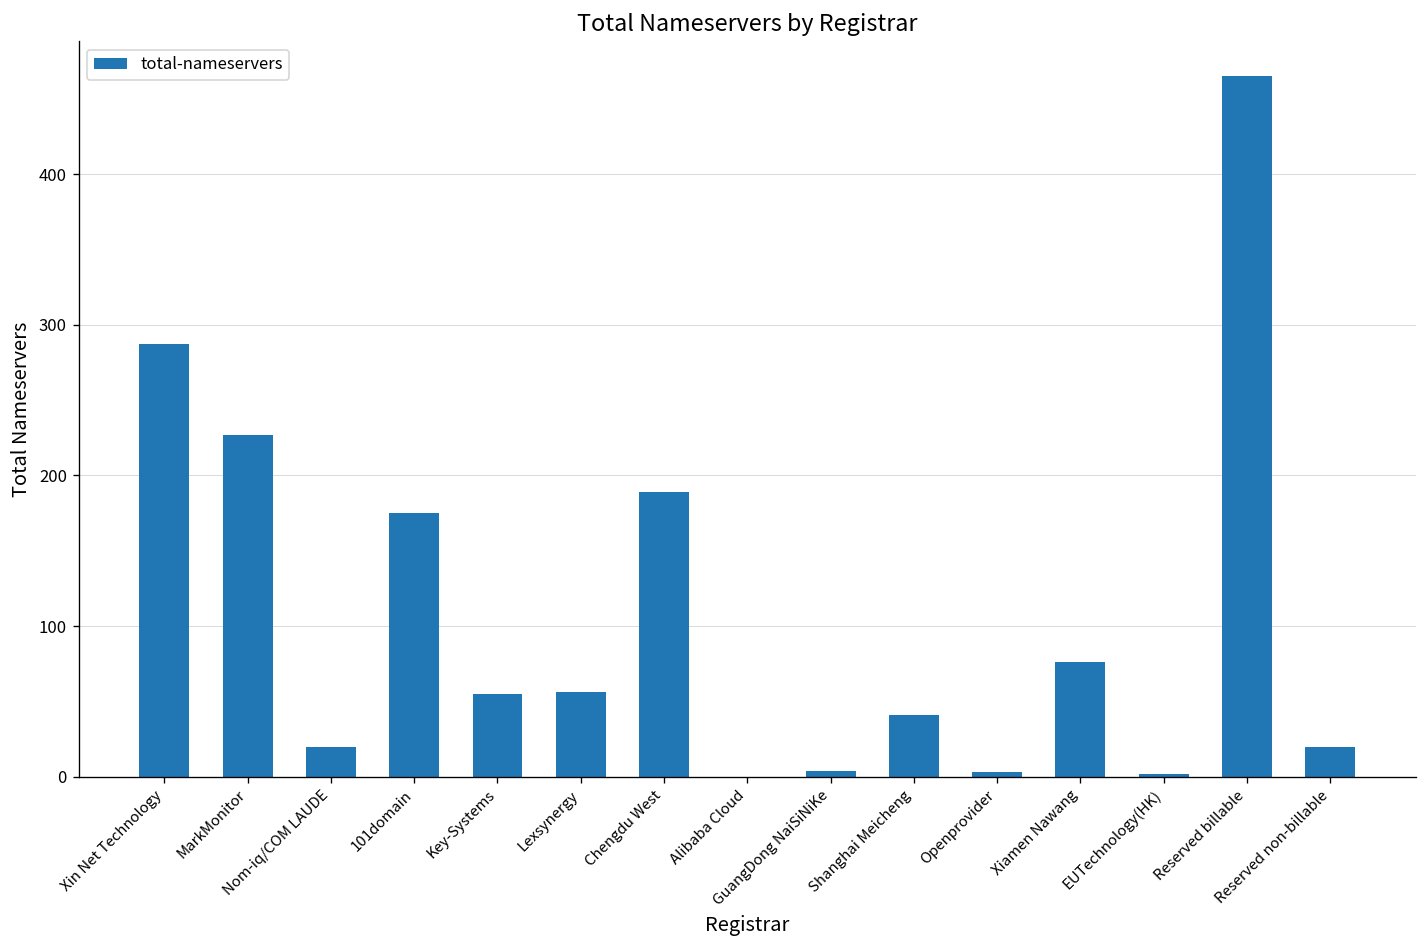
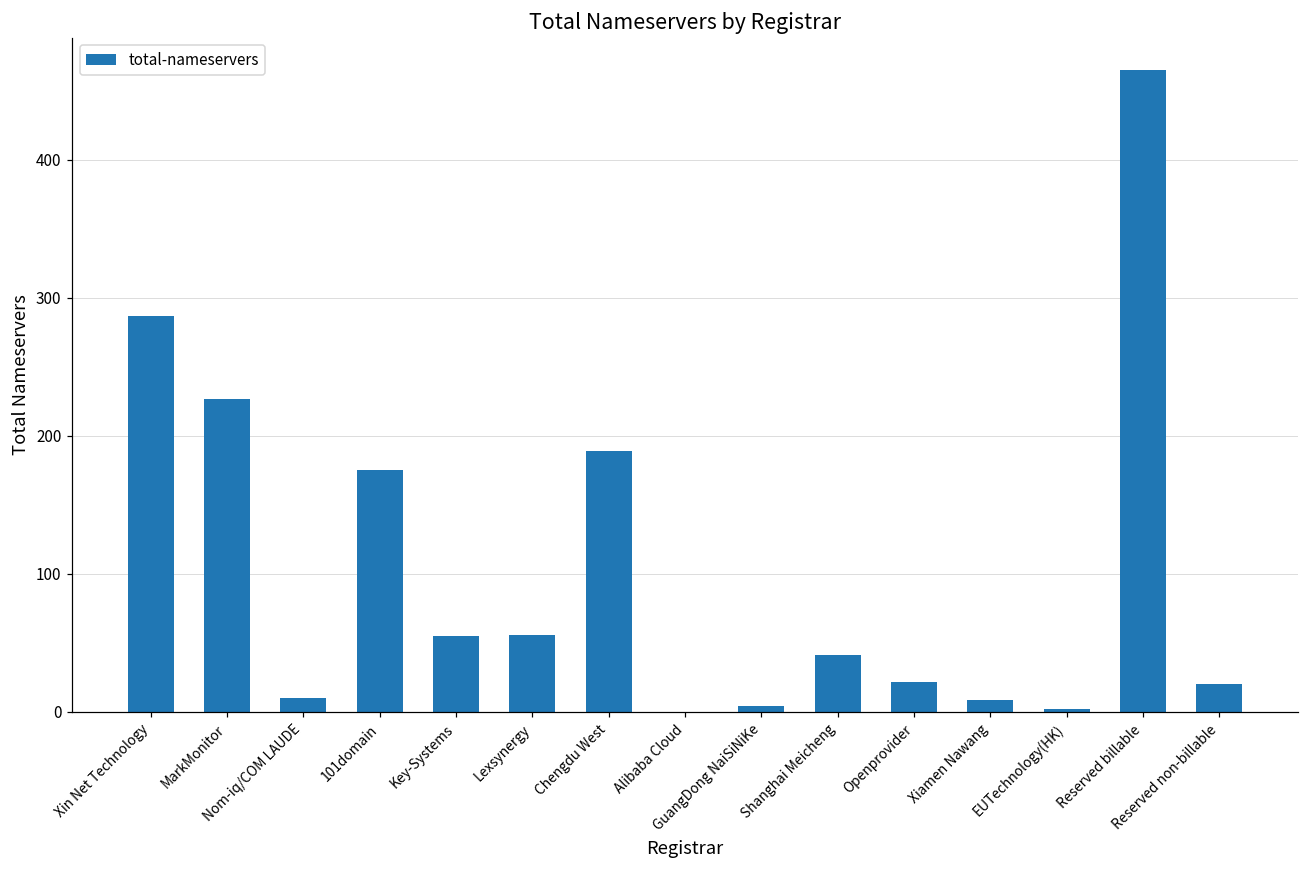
Nom-iq/COM LAUDE: 20 -> 10
Openprovider: 3 -> 22
Xiamen Nawang: 76 -> 9
